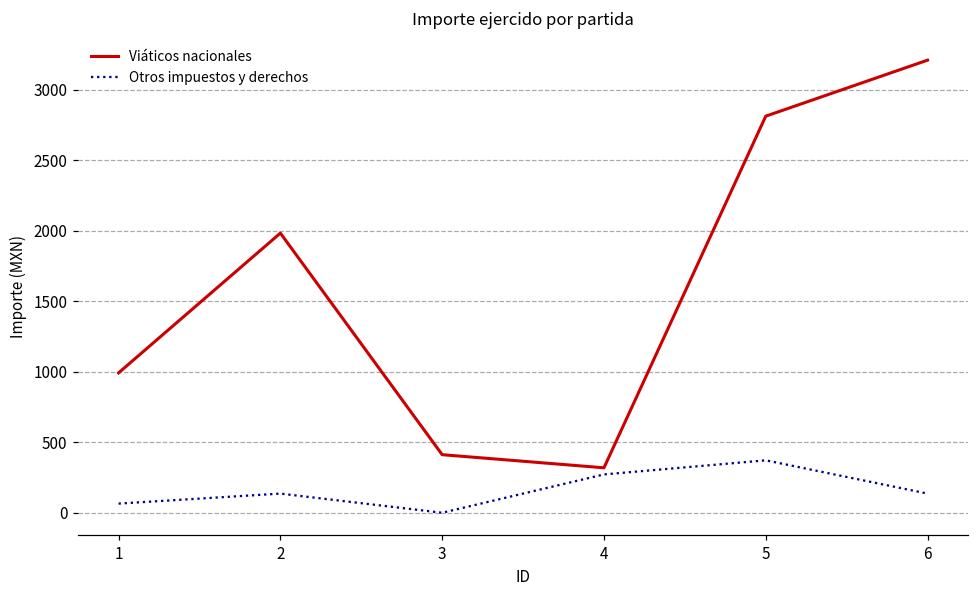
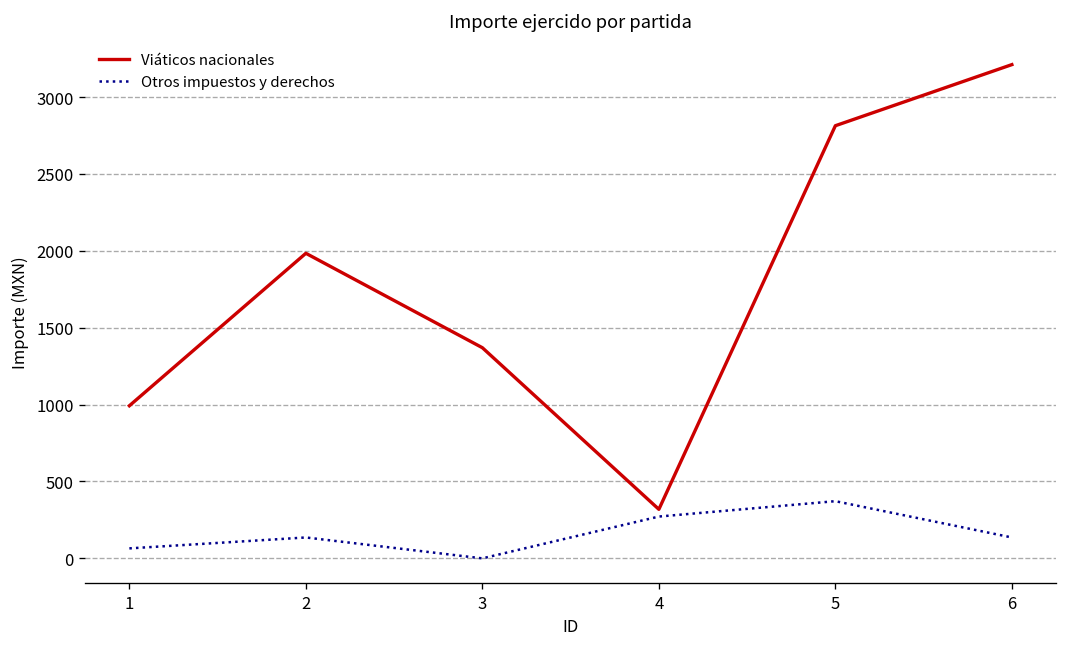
Viáticos nacionales, 3: 410 -> 1370
